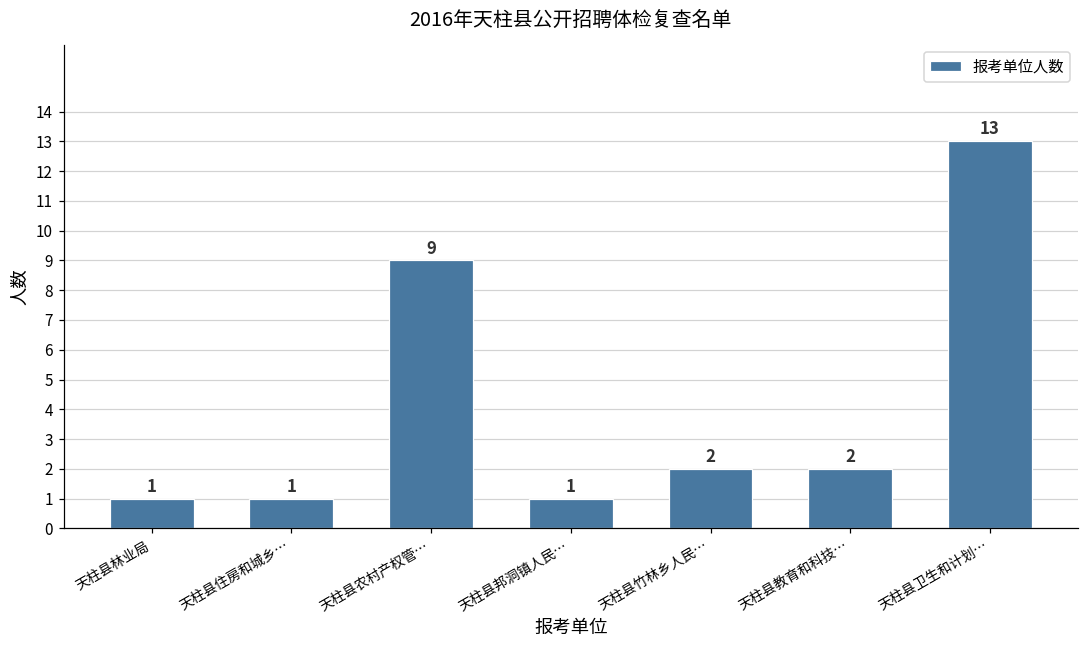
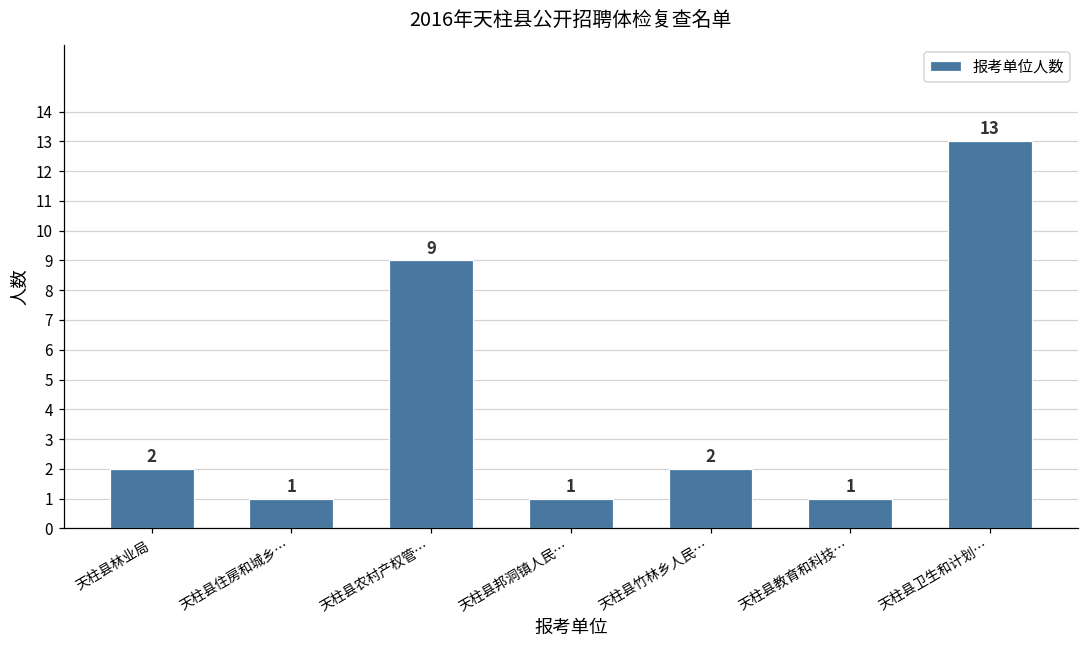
天柱县林业局: 1 -> 2
天柱县教育和科技…: 2 -> 1
